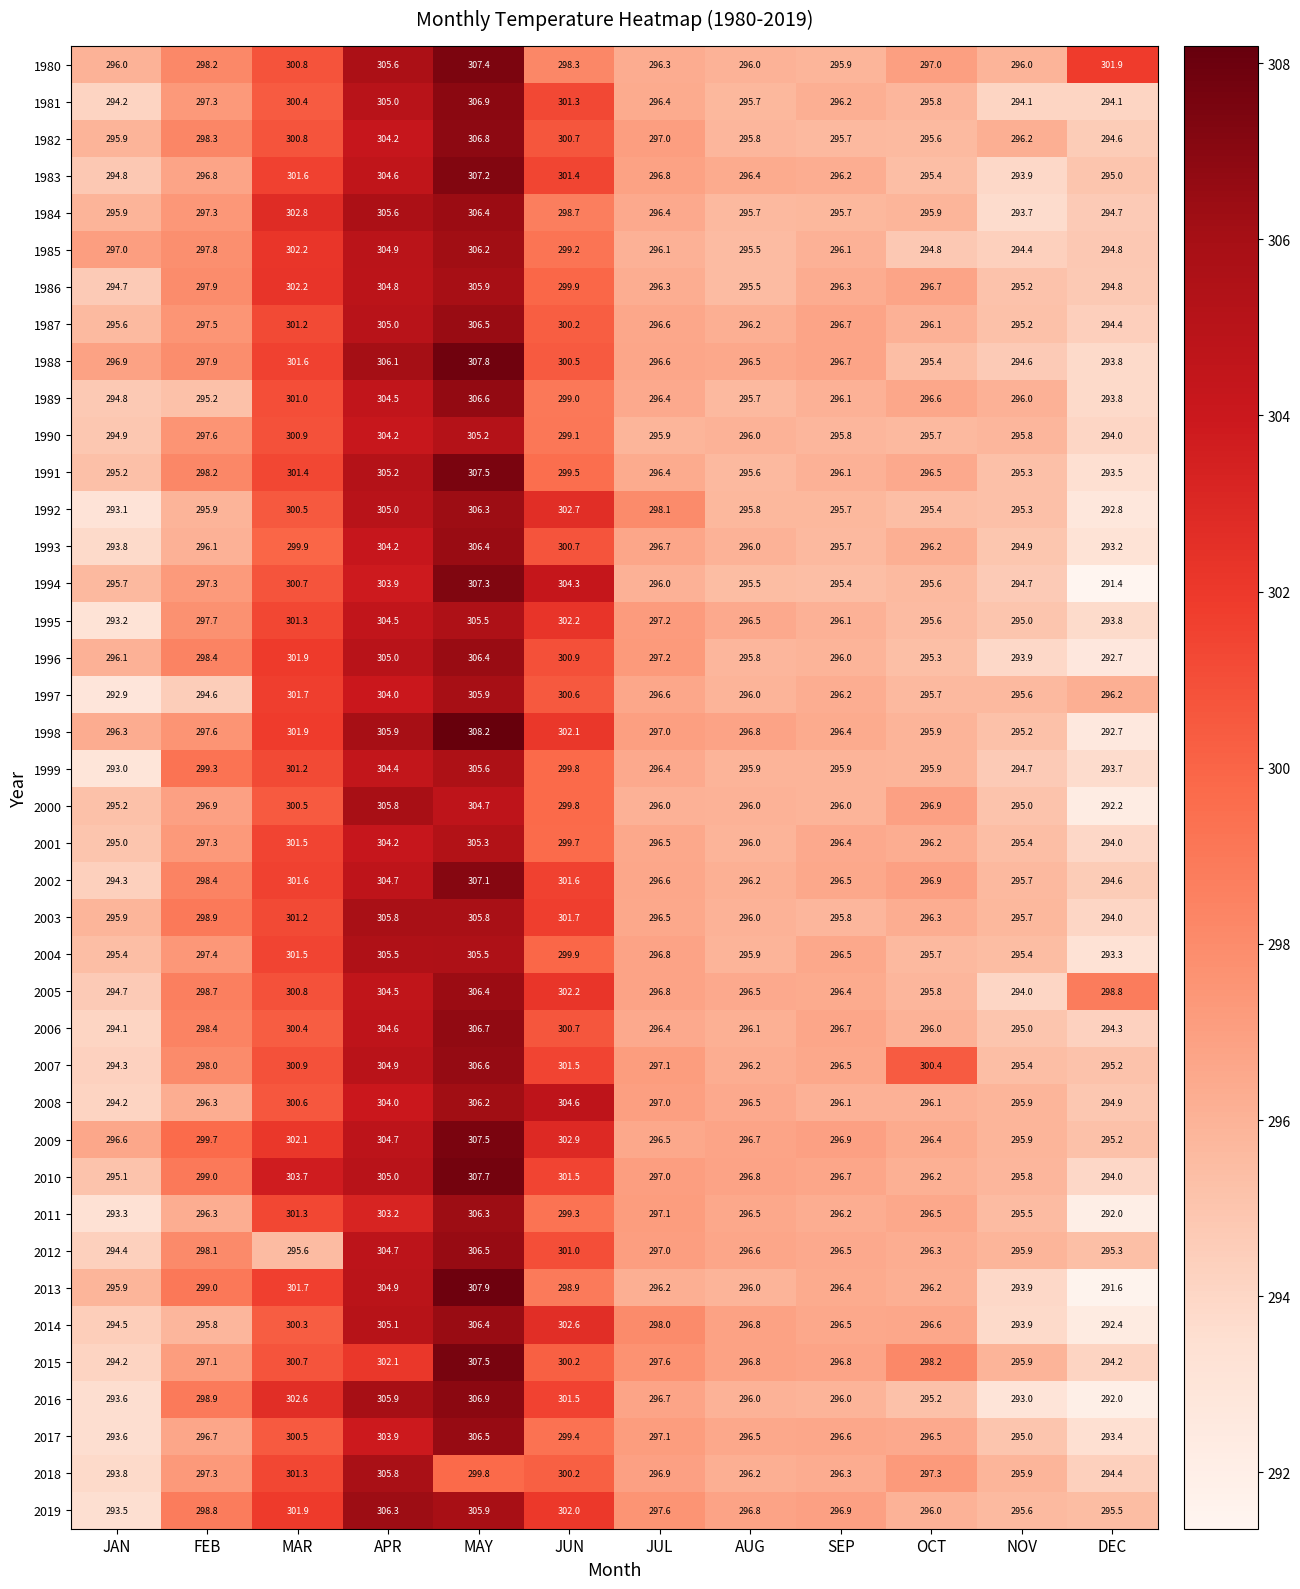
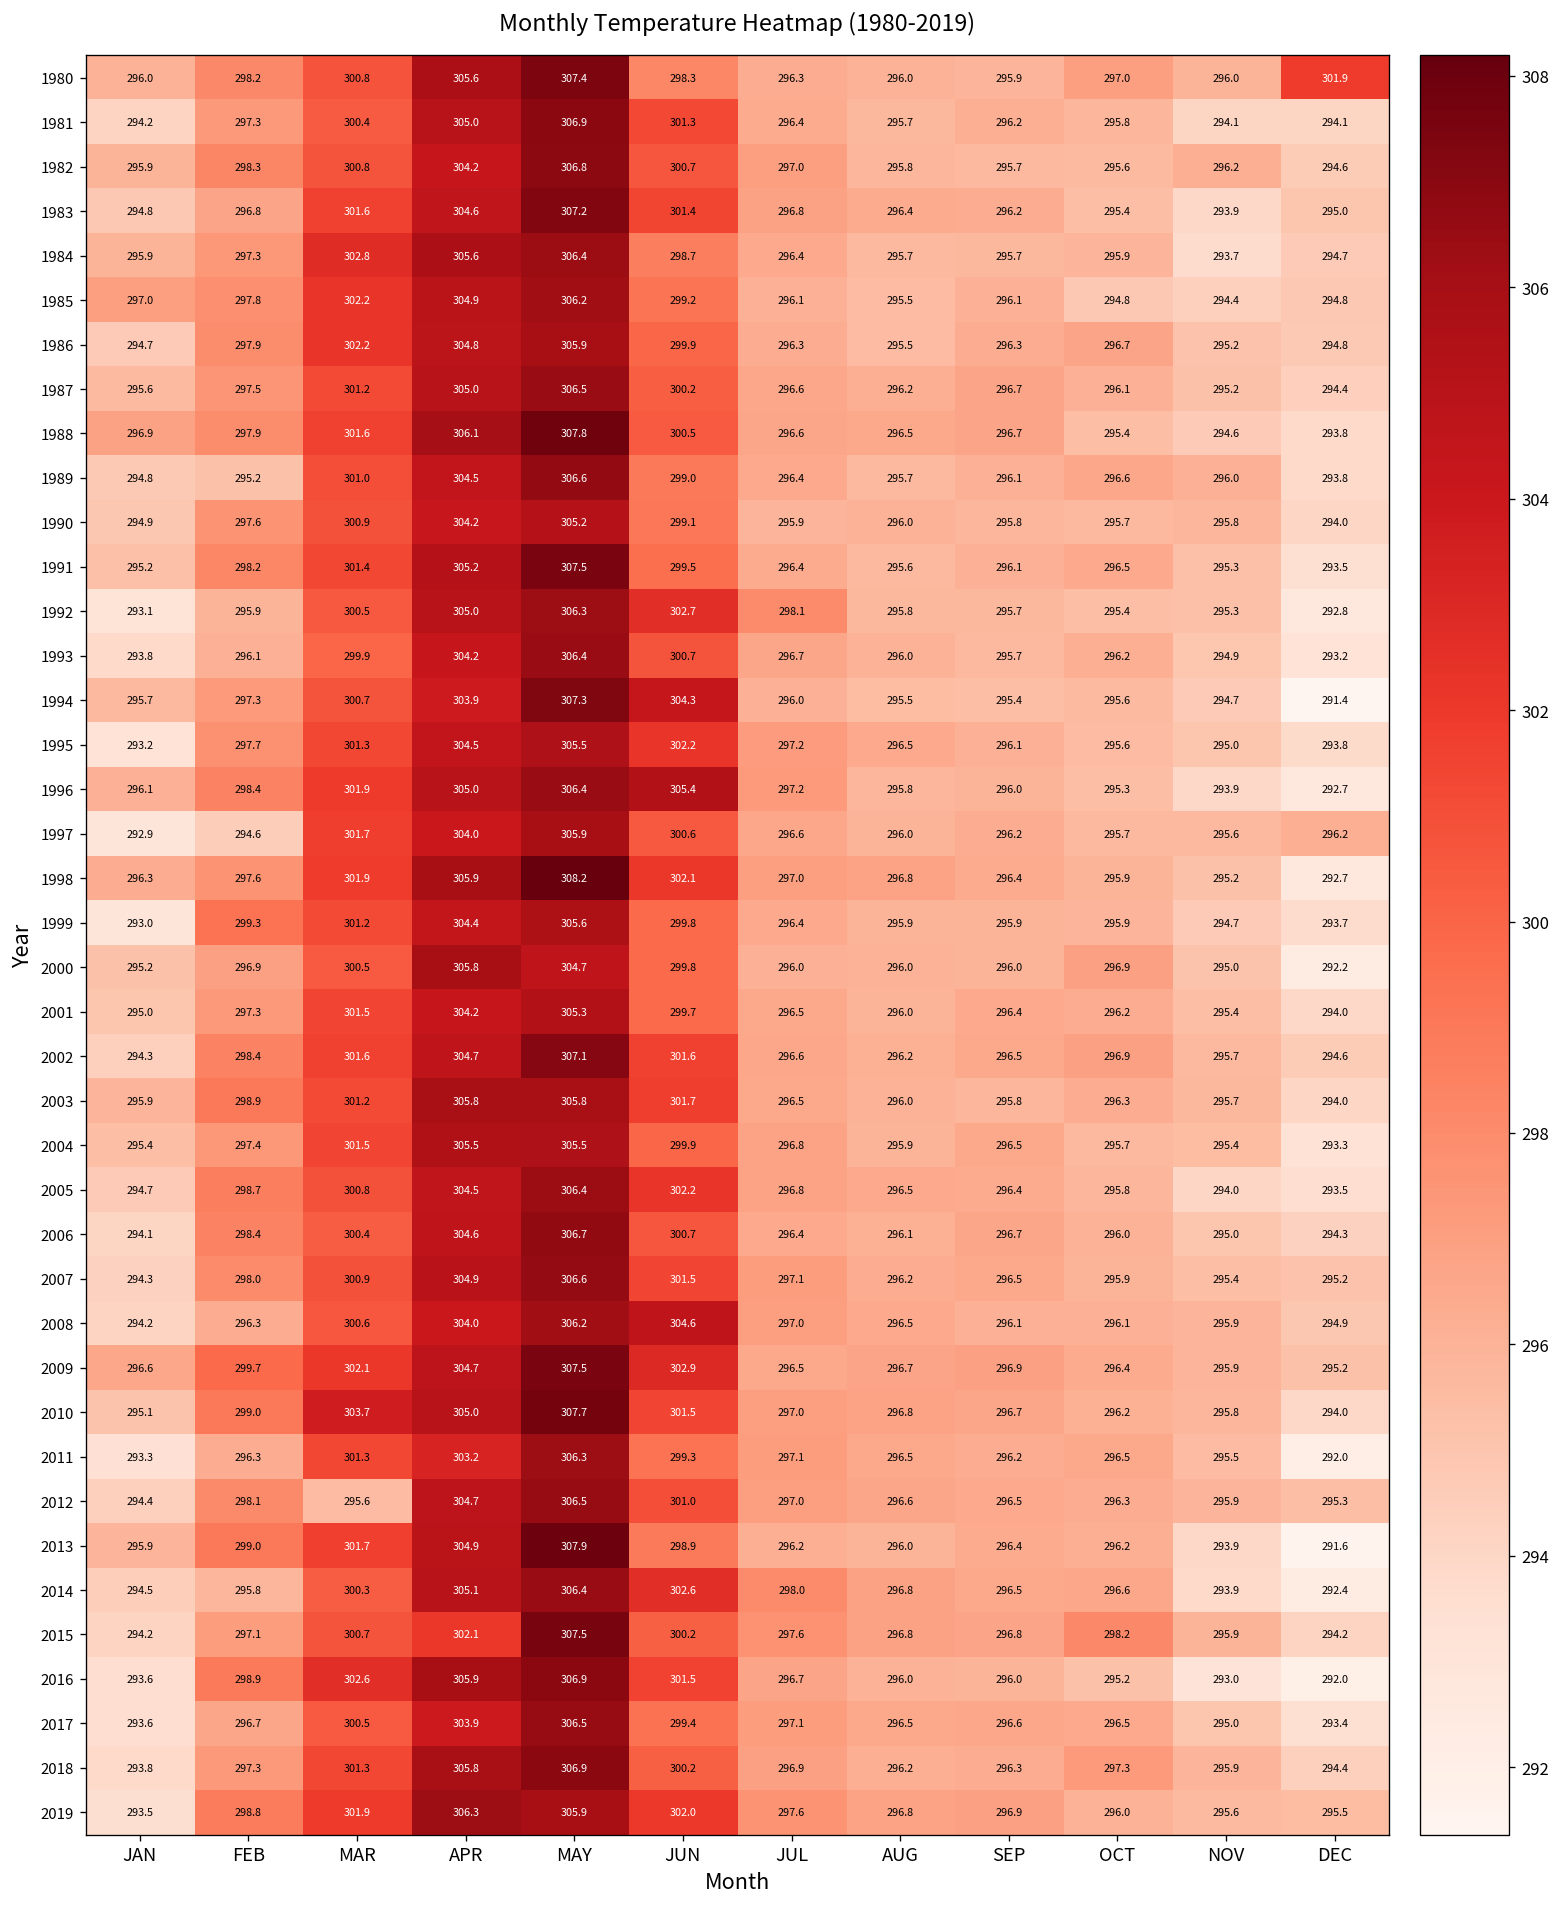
1996, JUN: 300.9 -> 305.4
2005, DEC: 298.8 -> 293.5
2007, OCT: 300.4 -> 295.9
2018, MAY: 299.8 -> 306.9
